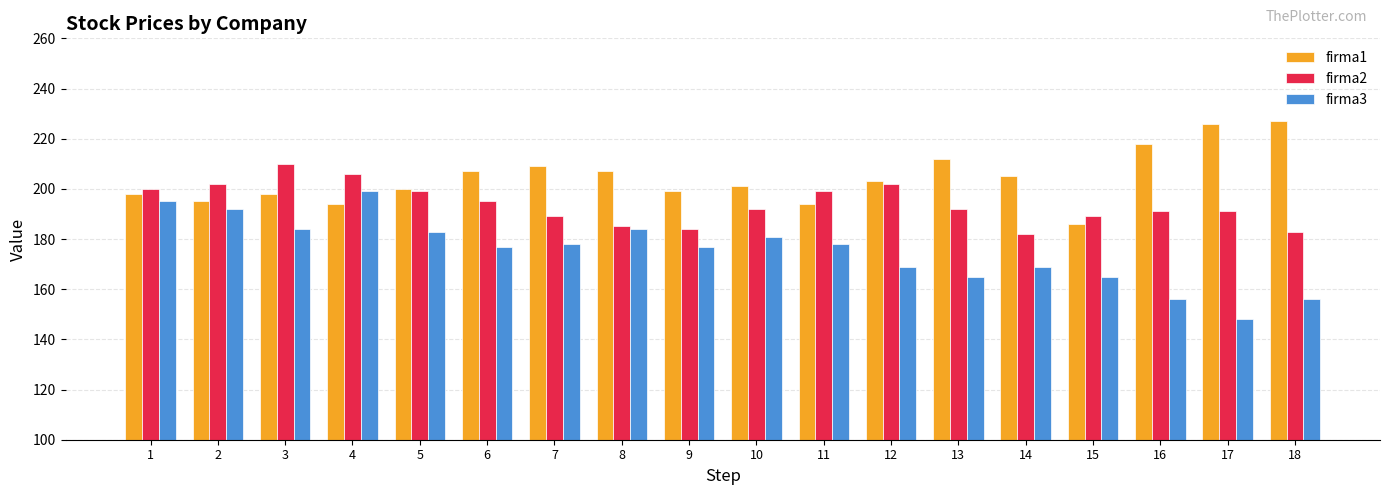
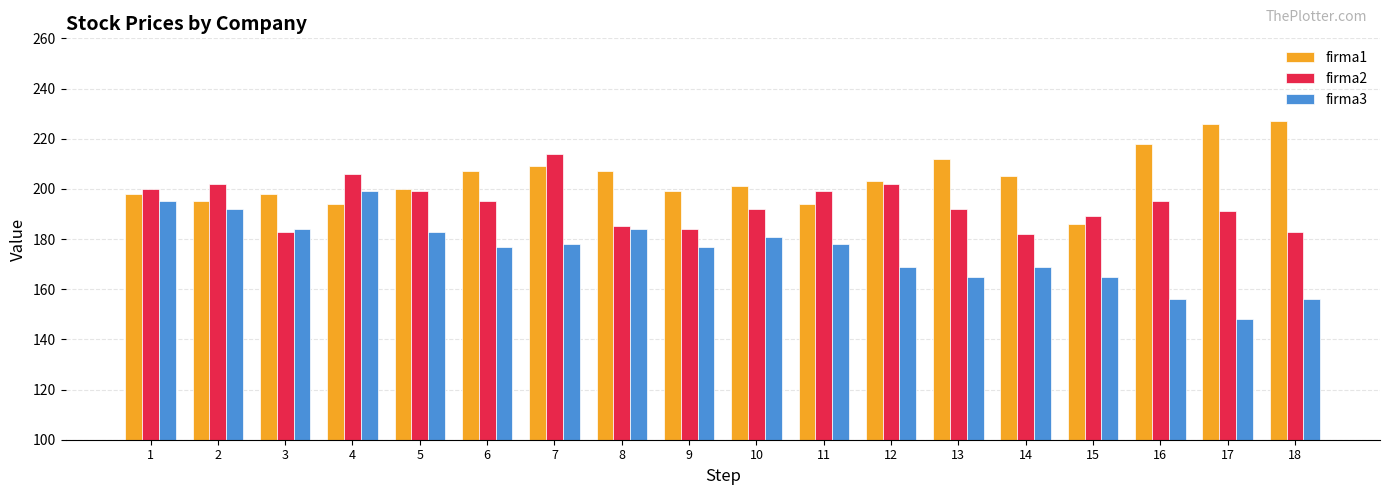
firma2, 3: 210 -> 183
firma2, 7: 189 -> 214
firma2, 16: 191 -> 195
